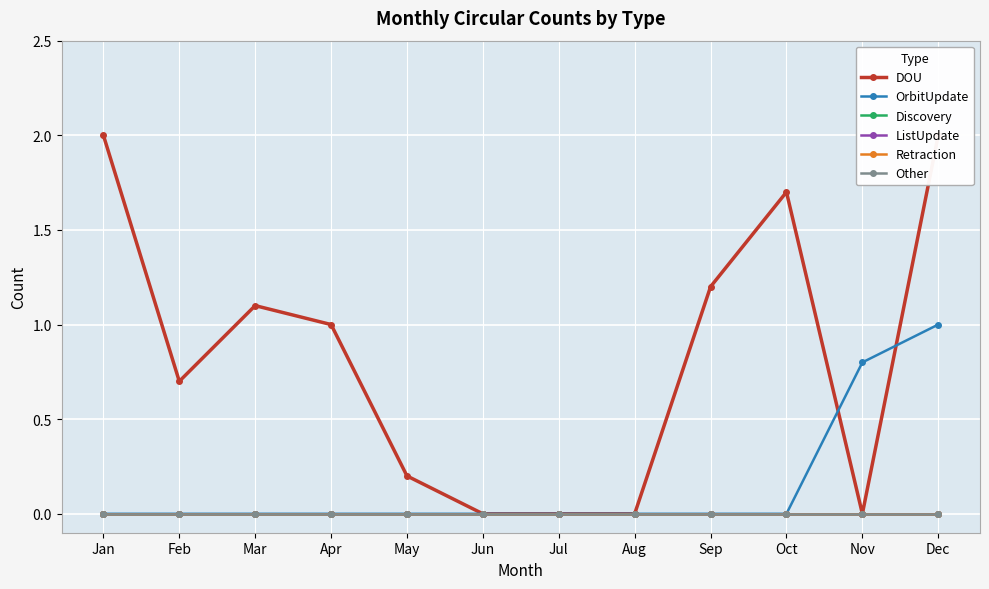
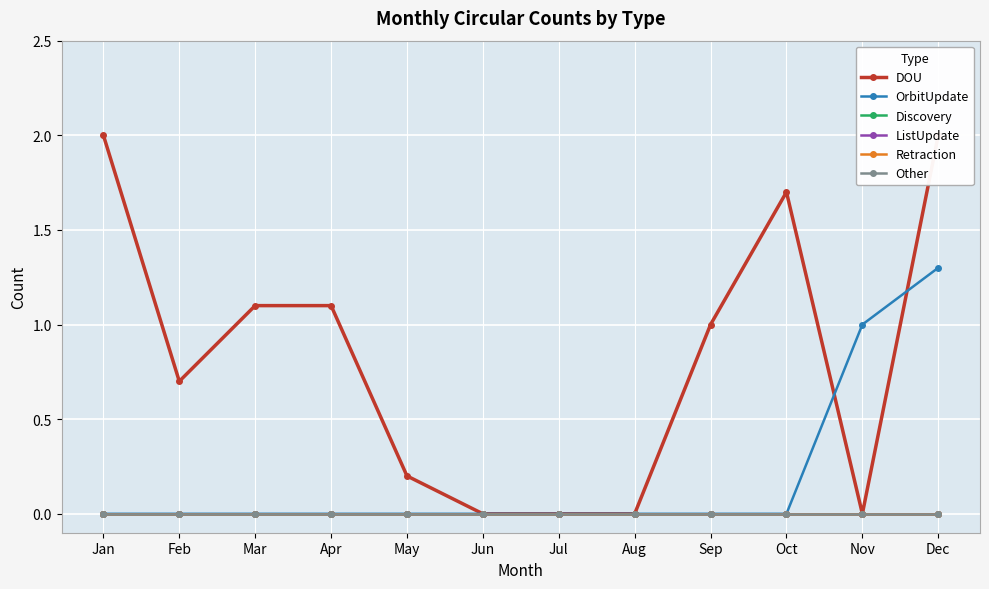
DOU, Apr: 1.0 -> 1.1
DOU, Sep: 1.2 -> 1.0
OrbitUpdate, Nov: 0.8 -> 1.0
OrbitUpdate, Dec: 1.0 -> 1.3
